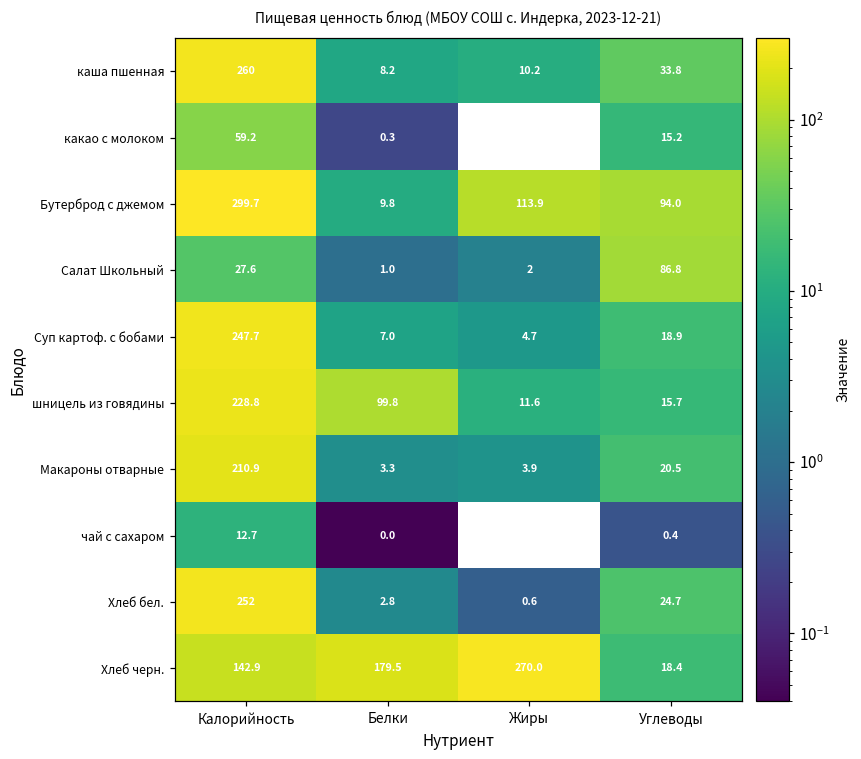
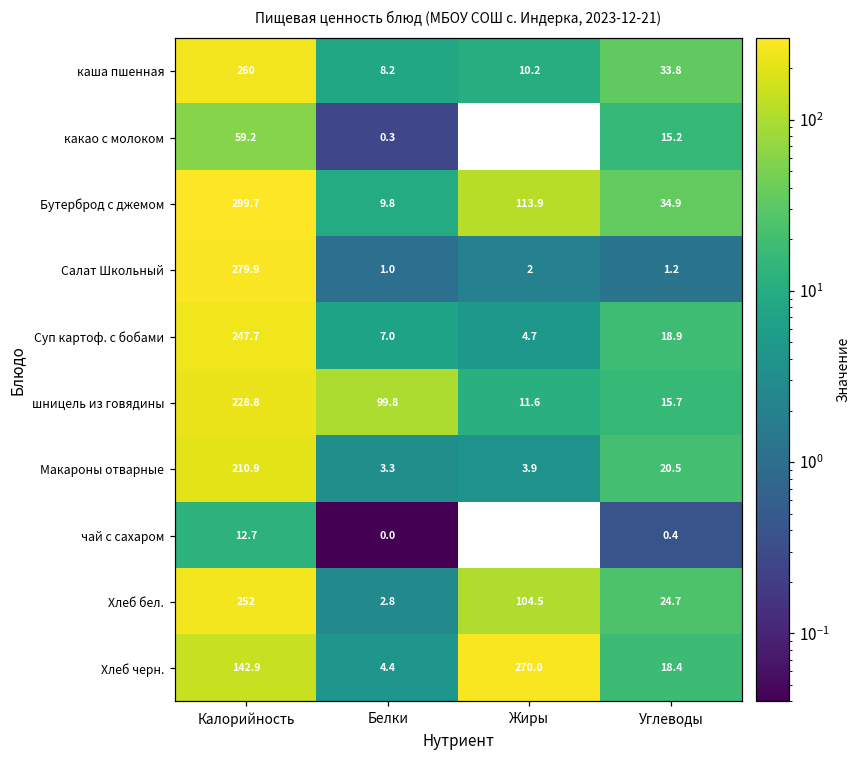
Бутерброд с джемом, Углеводы: 94.0 -> 34.9
Салат Школьный, Калорийность: 27.6 -> 279.9
Салат Школьный, Углеводы: 86.8 -> 1.2
Хлеб бел., Жиры: 0.6 -> 104.5
Хлеб черн., Белки: 179.5 -> 4.4
